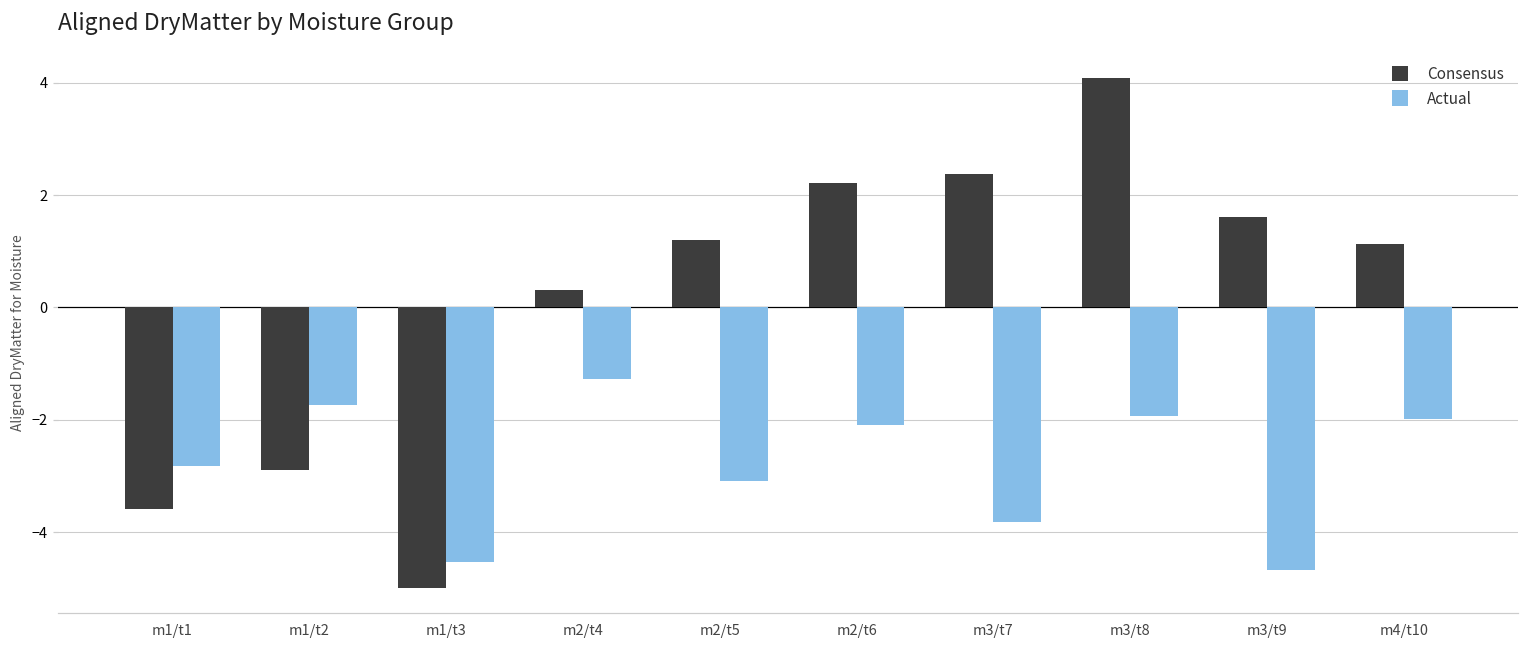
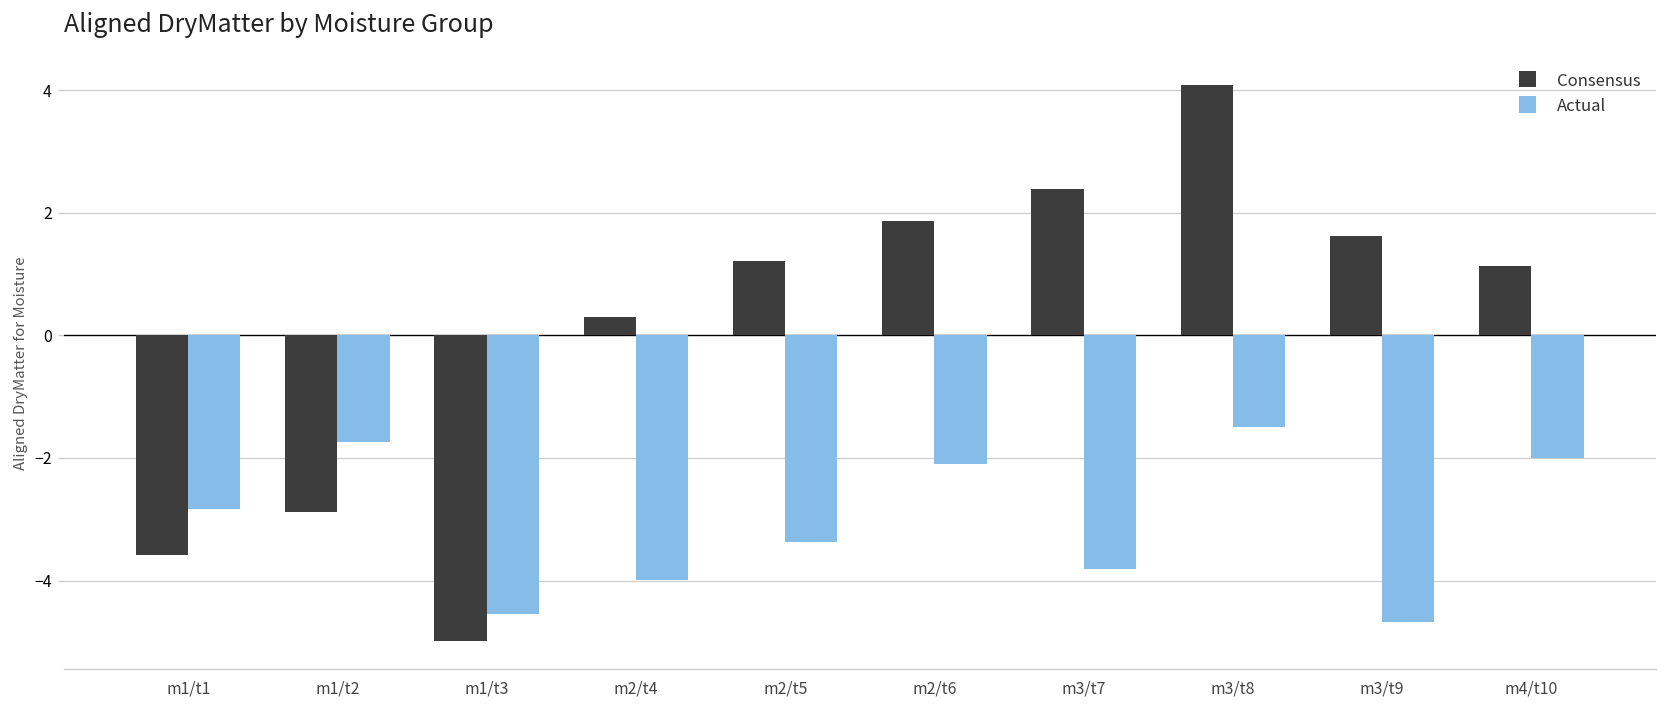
Actual, m2/t4: -1.3 -> -4.0
Actual, m2/t5: -3.1 -> -3.4
Consensus, m2/t6: 2.2 -> 1.9
Actual, m3/t8: -1.9 -> -1.5
